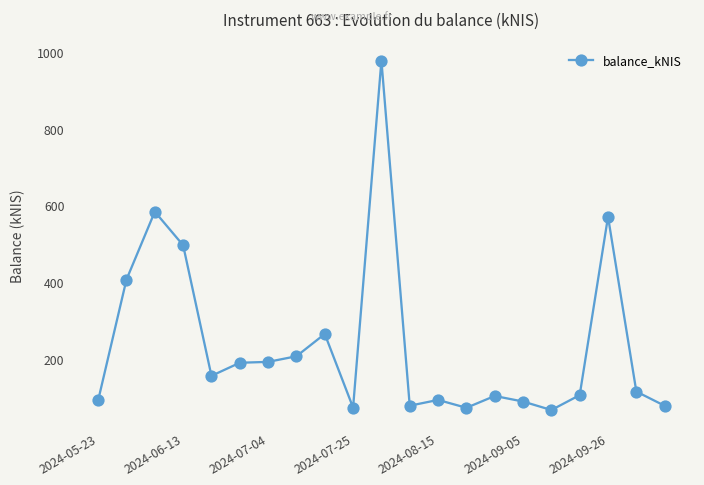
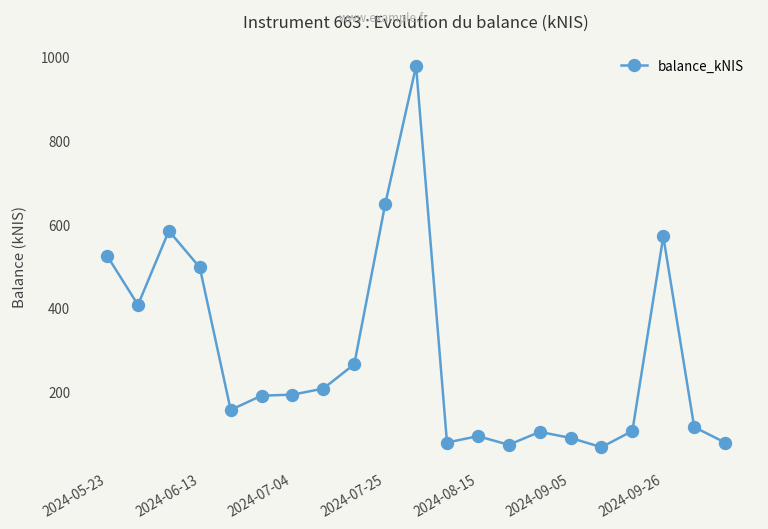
2024-05-23: 90 -> 530
2024-07-25: 70 -> 650
